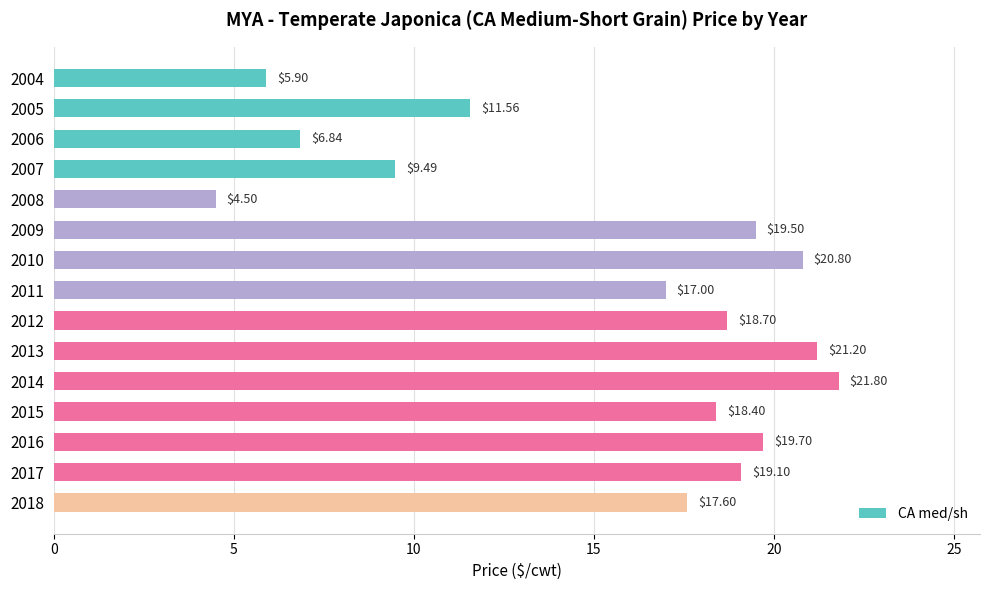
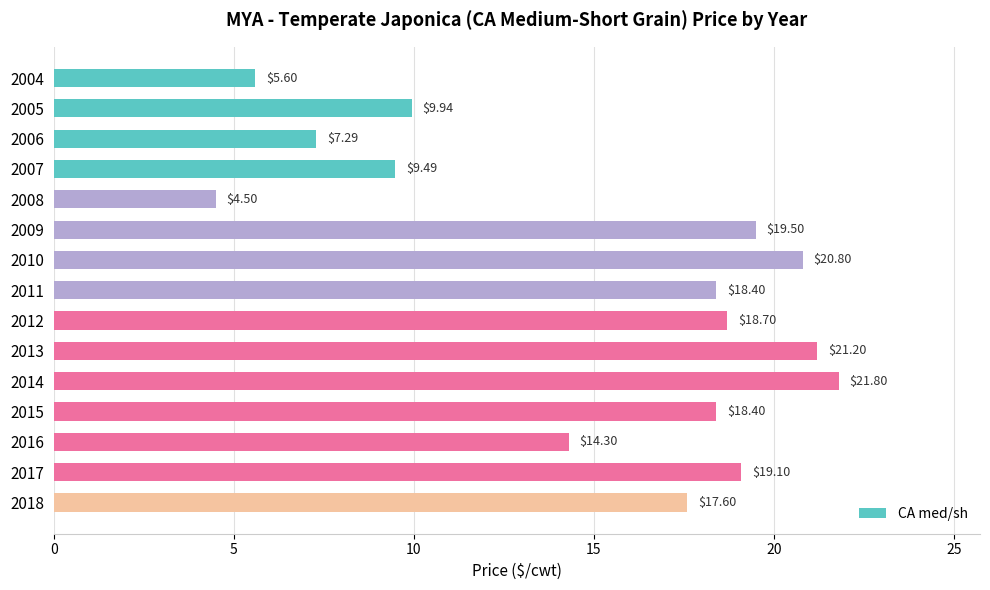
2004: $5.90 -> $5.60
2005: $11.56 -> $9.94
2006: $6.84 -> $7.29
2011: $17.00 -> $18.40
2016: $19.70 -> $14.30
